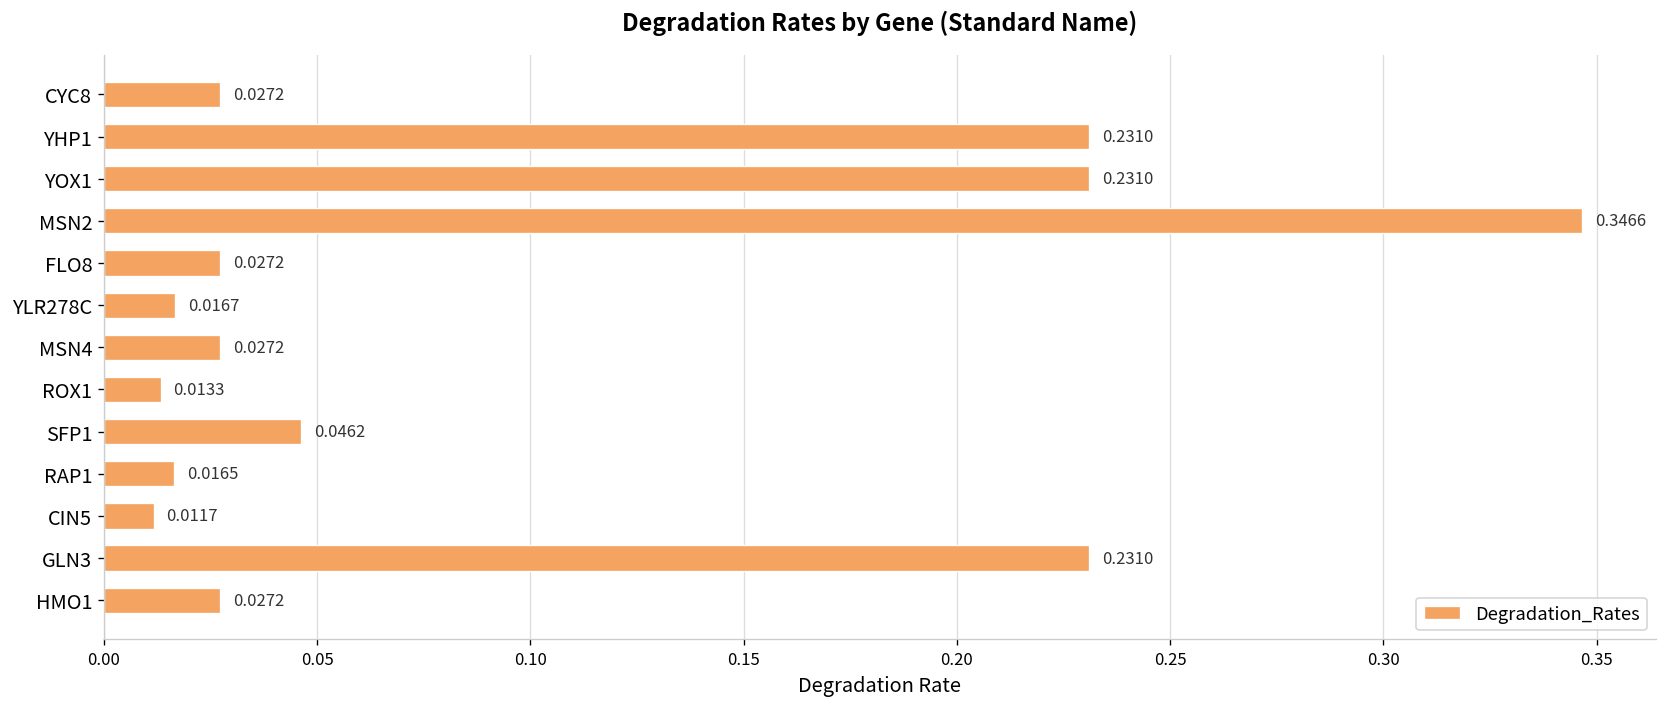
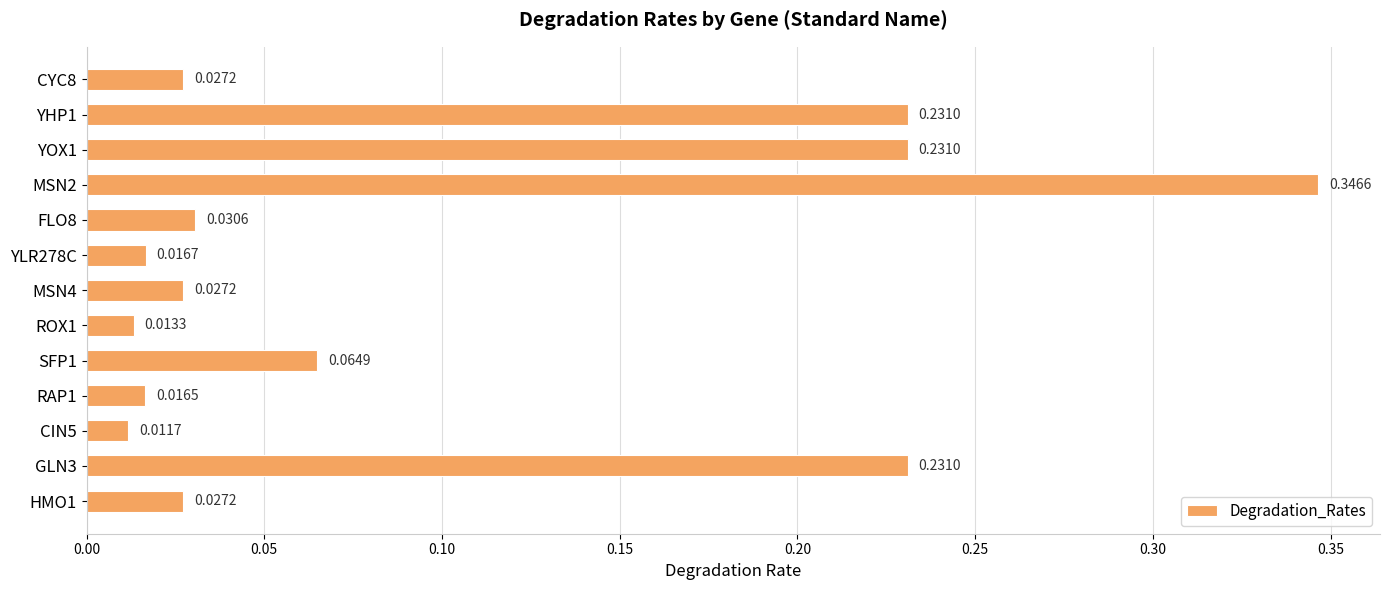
FLO8: 0.0272 -> 0.0306
SFP1: 0.0462 -> 0.0649
